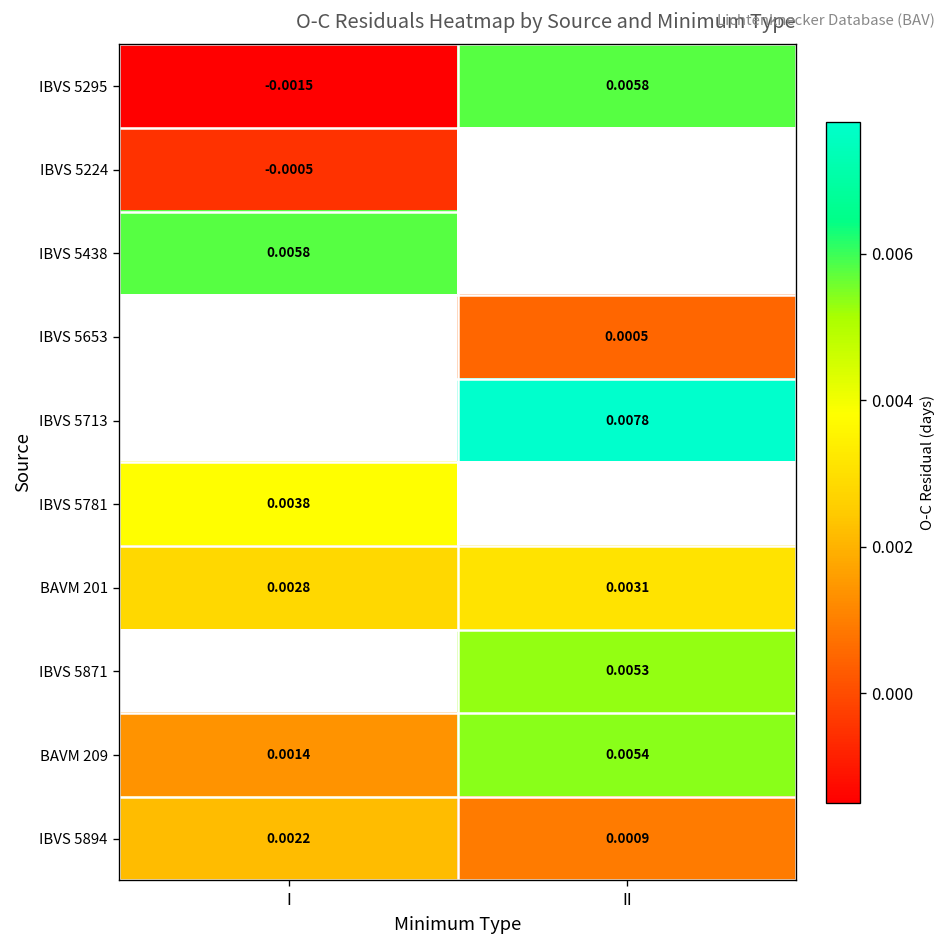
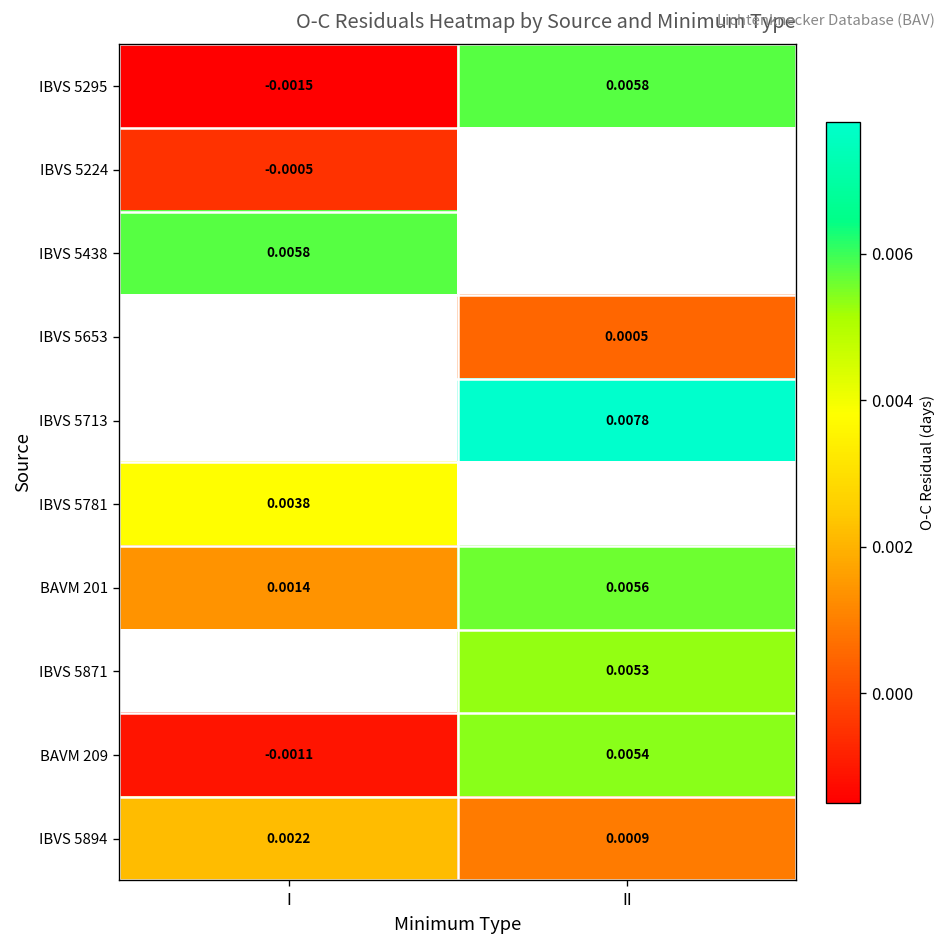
BAVM 201, I: 0.0028 -> 0.0014
BAVM 201, II: 0.0031 -> 0.0056
BAVM 209, I: 0.0014 -> -0.0011
